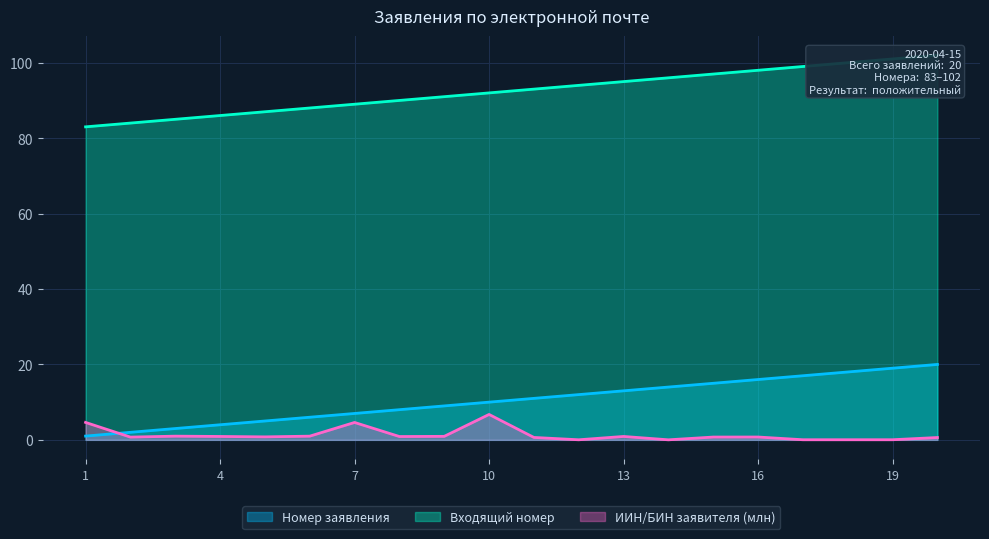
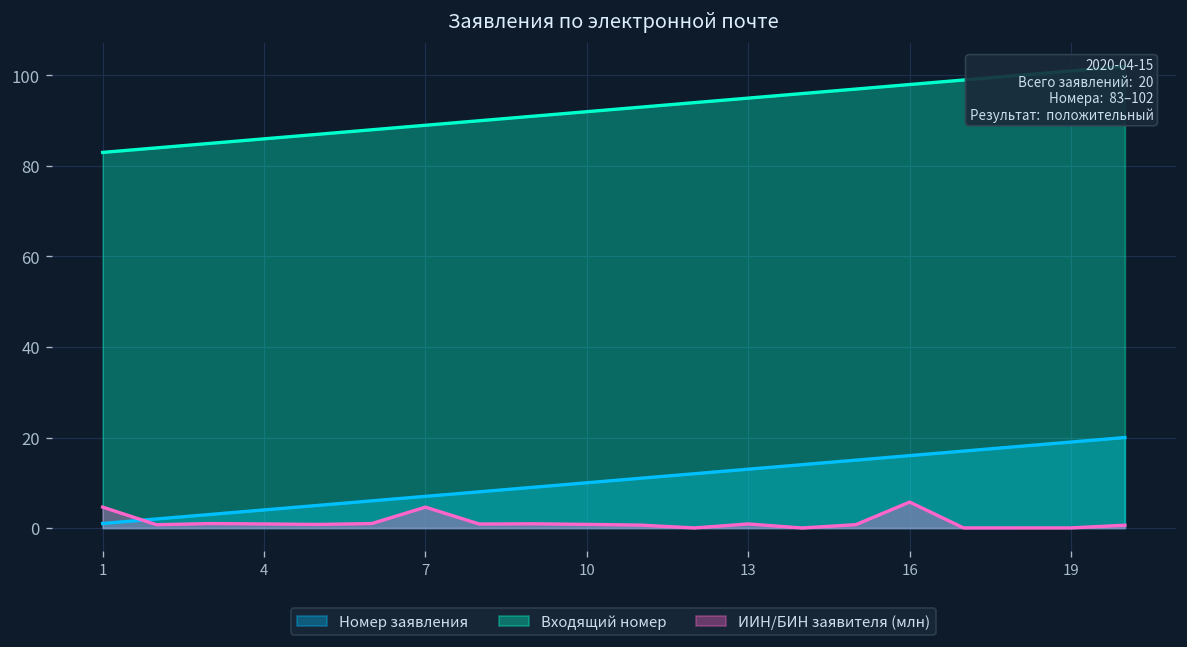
ИИН/БИН заявителя (млн), 10: 7 -> 1
ИИН/БИН заявителя (млн), 16: 1 -> 6
